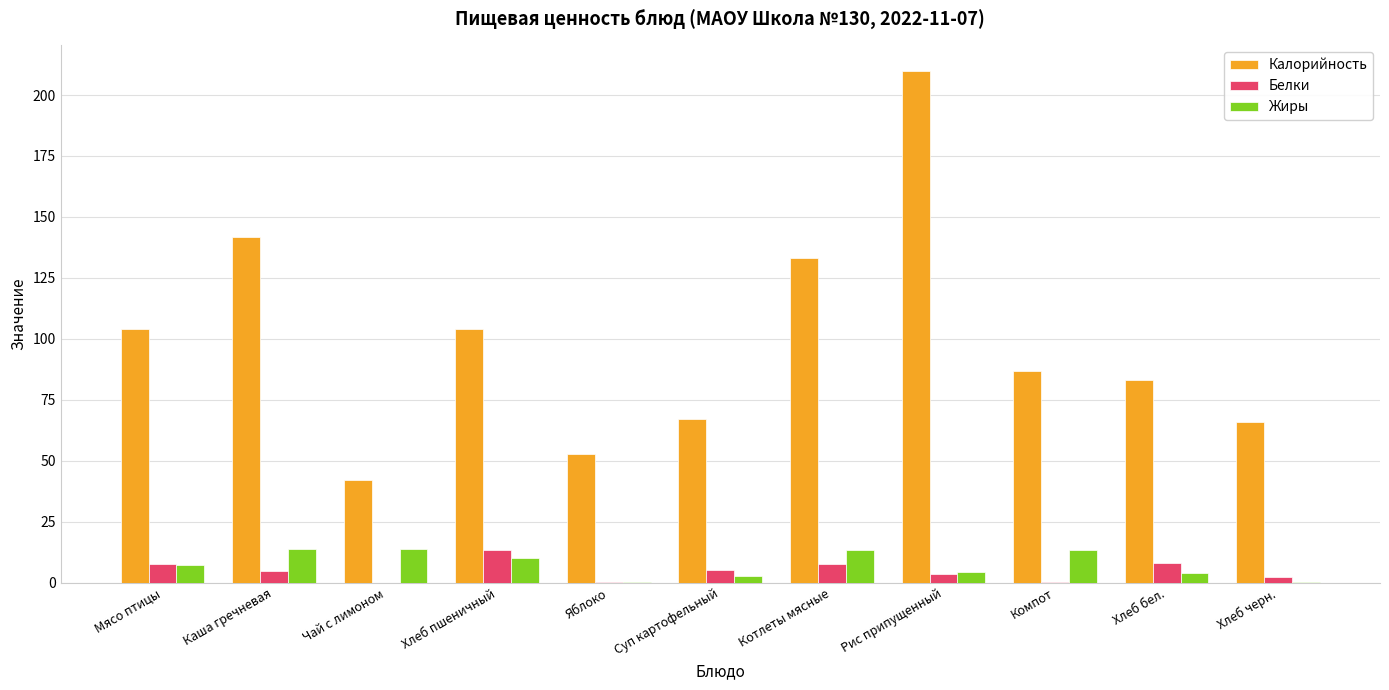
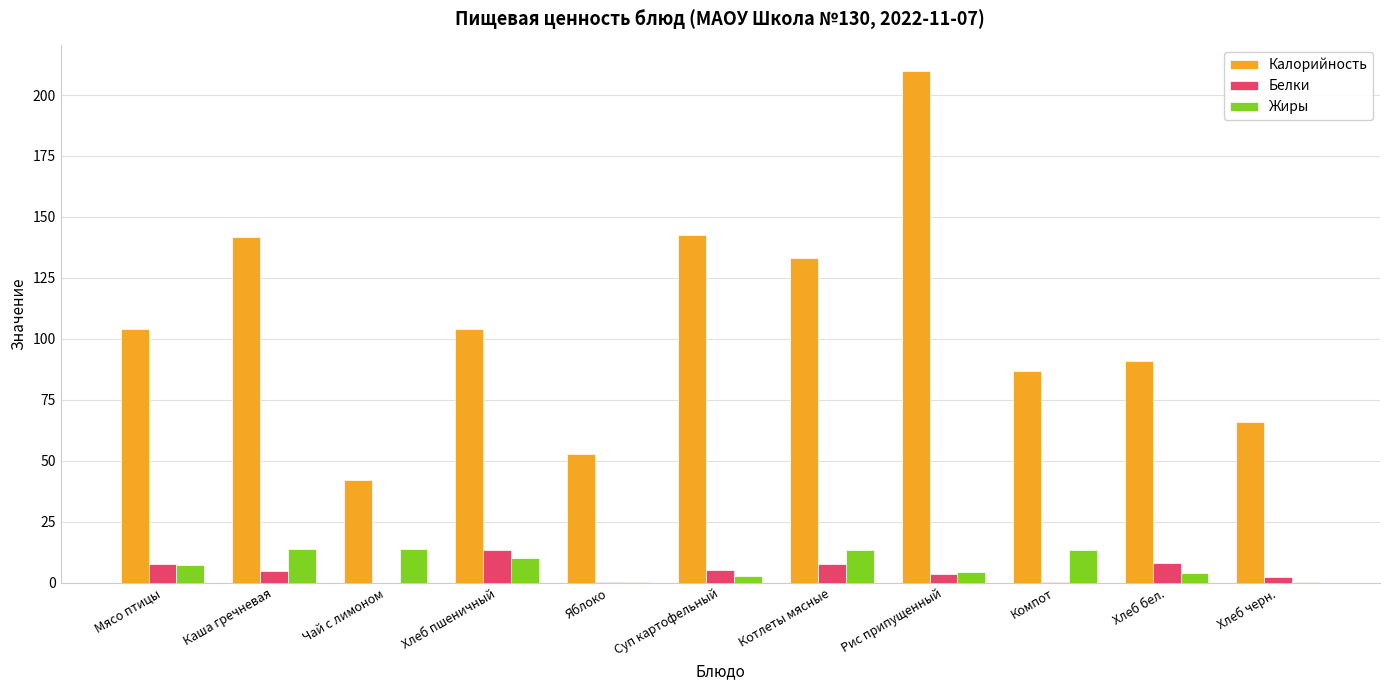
Калорийность, Суп картофельный: 67 -> 142
Калорийность, Хлеб бел.: 83 -> 91
